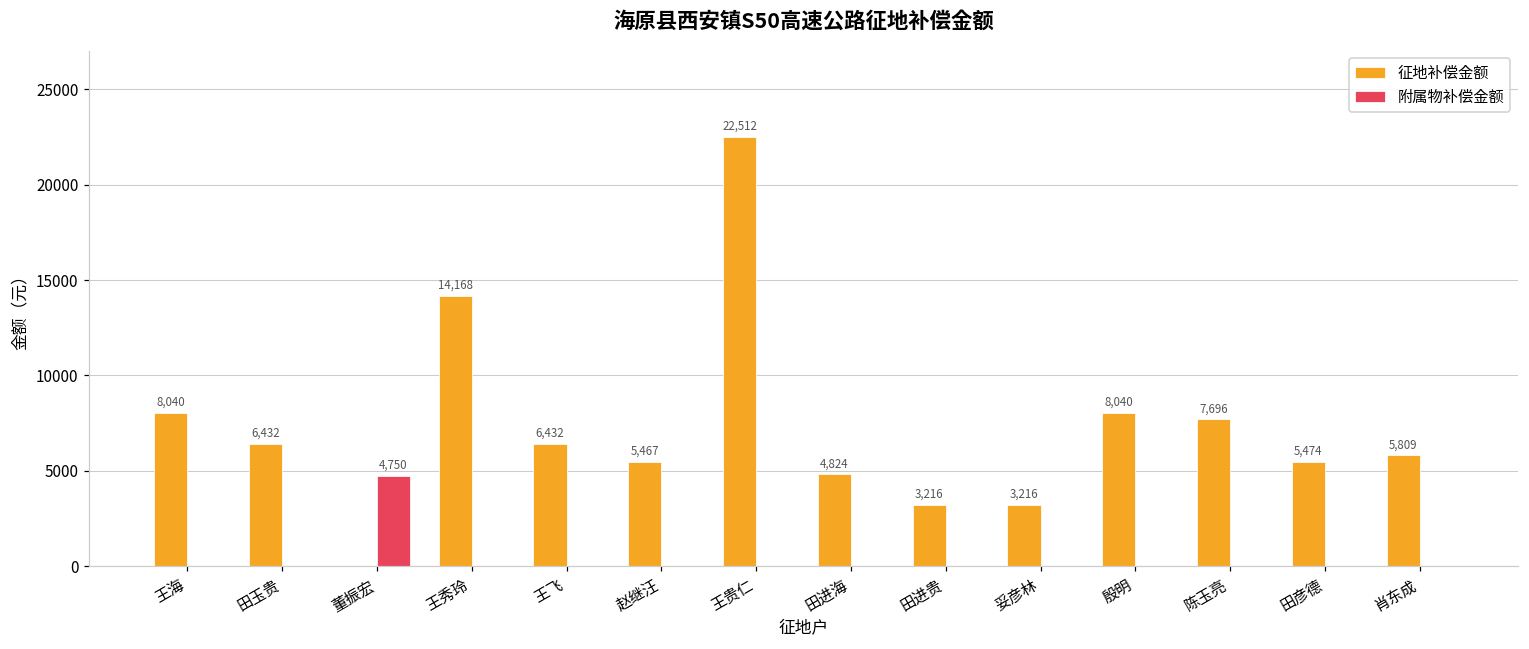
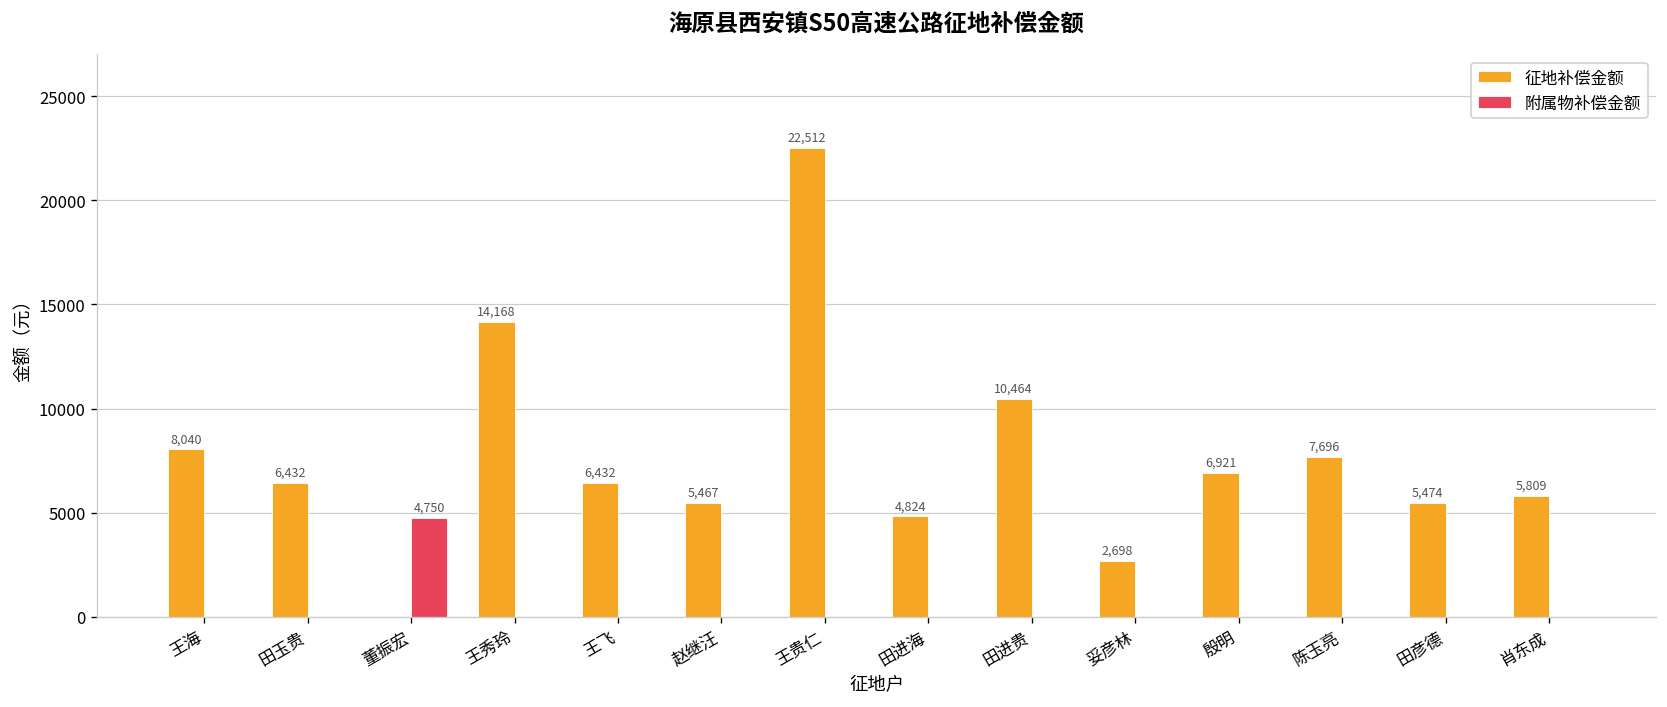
征地补偿金额, 田进贵: 3,216 -> 10,464
征地补偿金额, 妥彦林: 3,216 -> 2,698
征地补偿金额, 殷明: 8,040 -> 6,921
